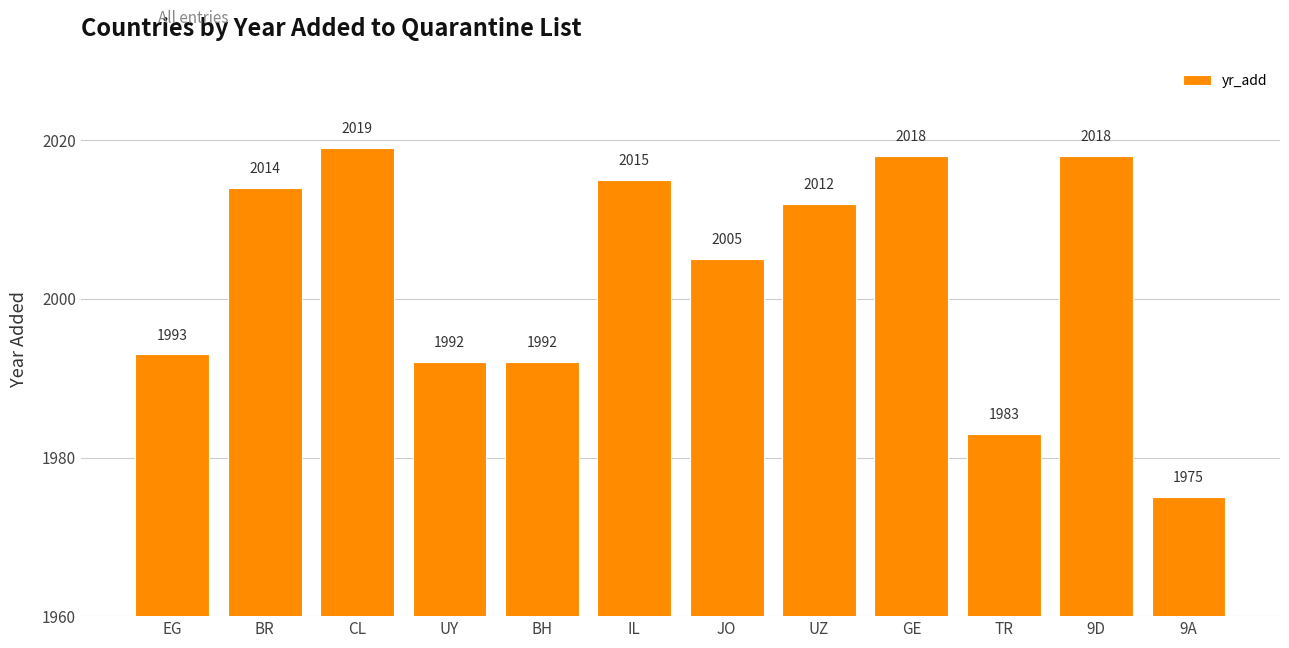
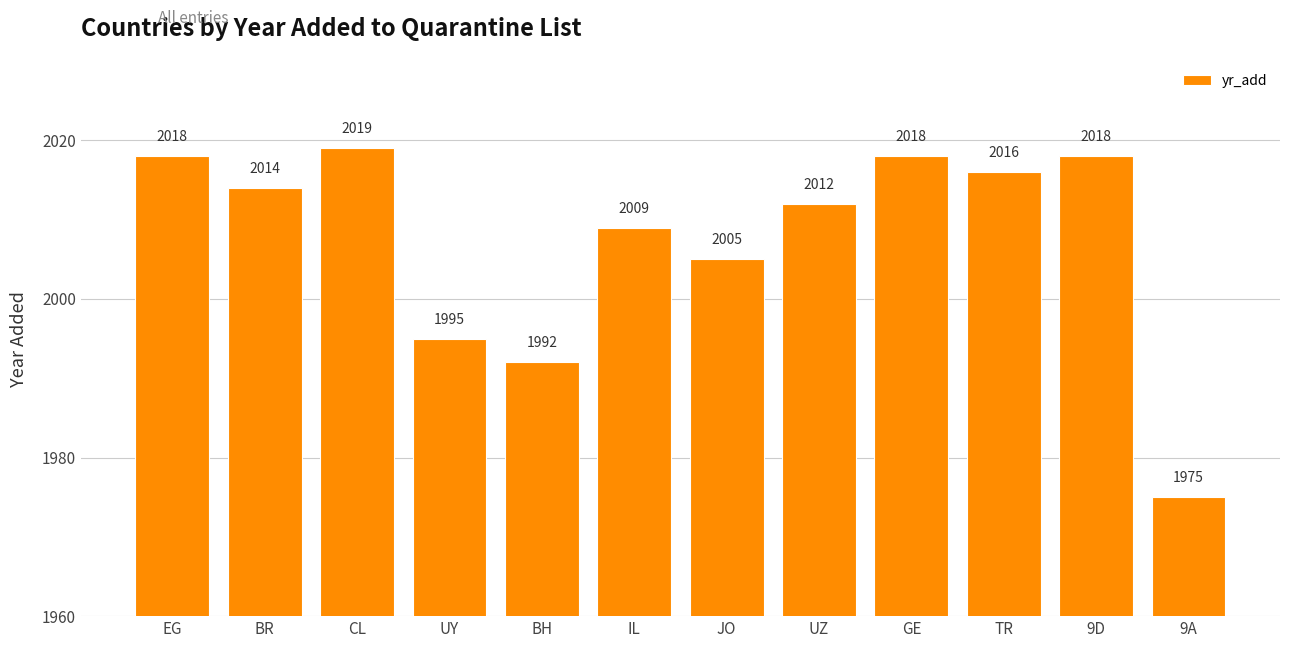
EG: 1993 -> 2018
UY: 1992 -> 1995
IL: 2015 -> 2009
TR: 1983 -> 2016
